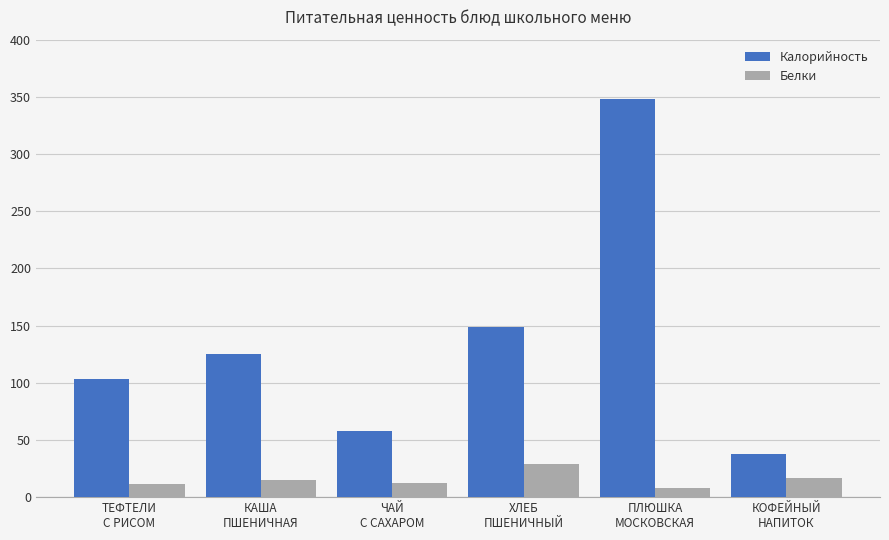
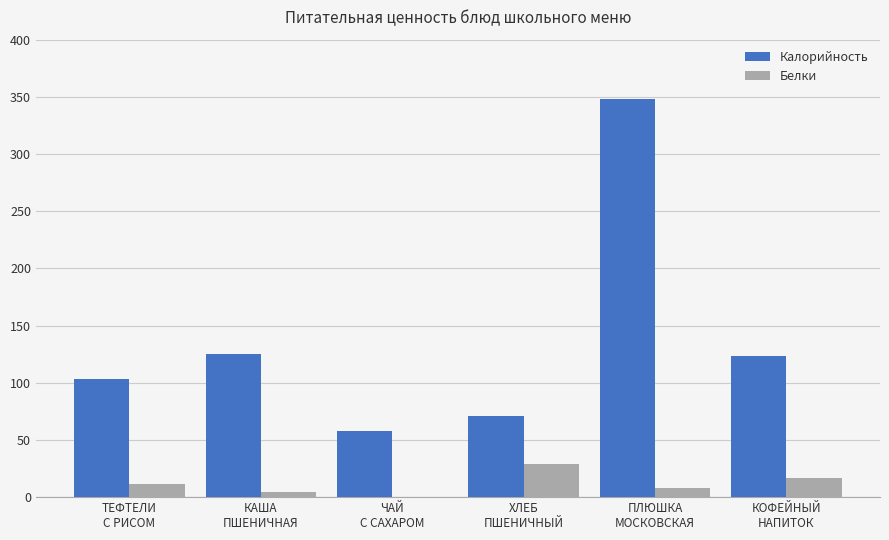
Белки, КАША ПШЕНИЧНАЯ: 15 -> 5
Белки, ЧАЙ С САХАРОМ: 13 -> 0
Калорийность, ХЛЕБ ПШЕНИЧНЫЙ: 149 -> 71
Калорийность, КОФЕЙНЫЙ НАПИТОК: 38 -> 124
